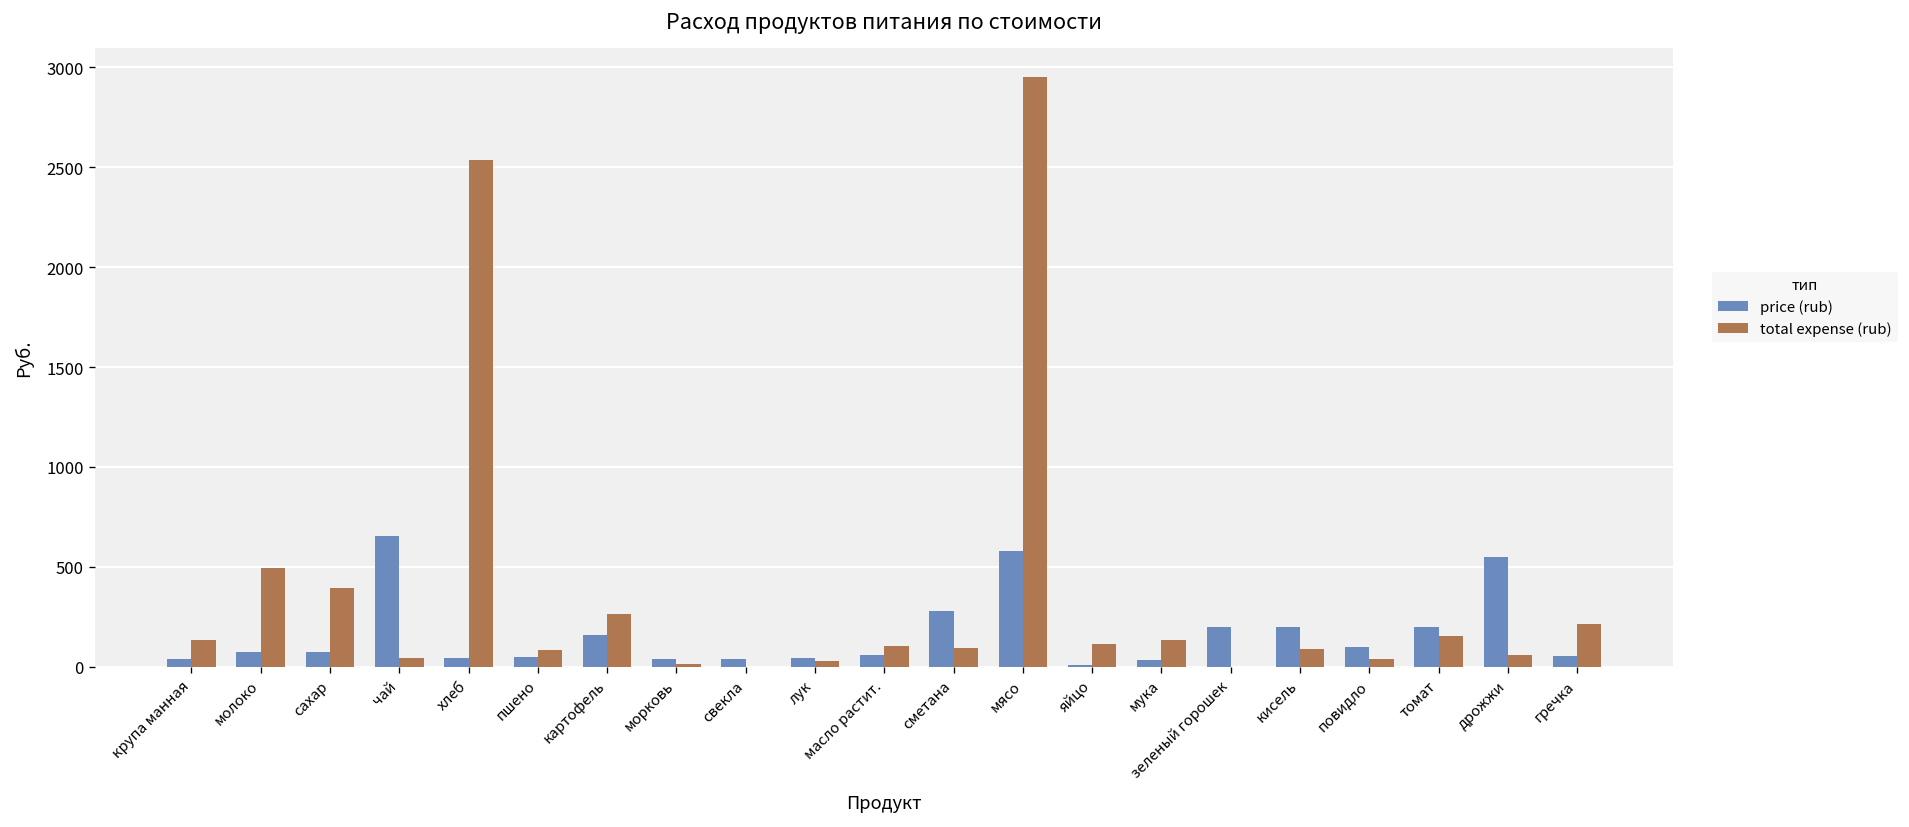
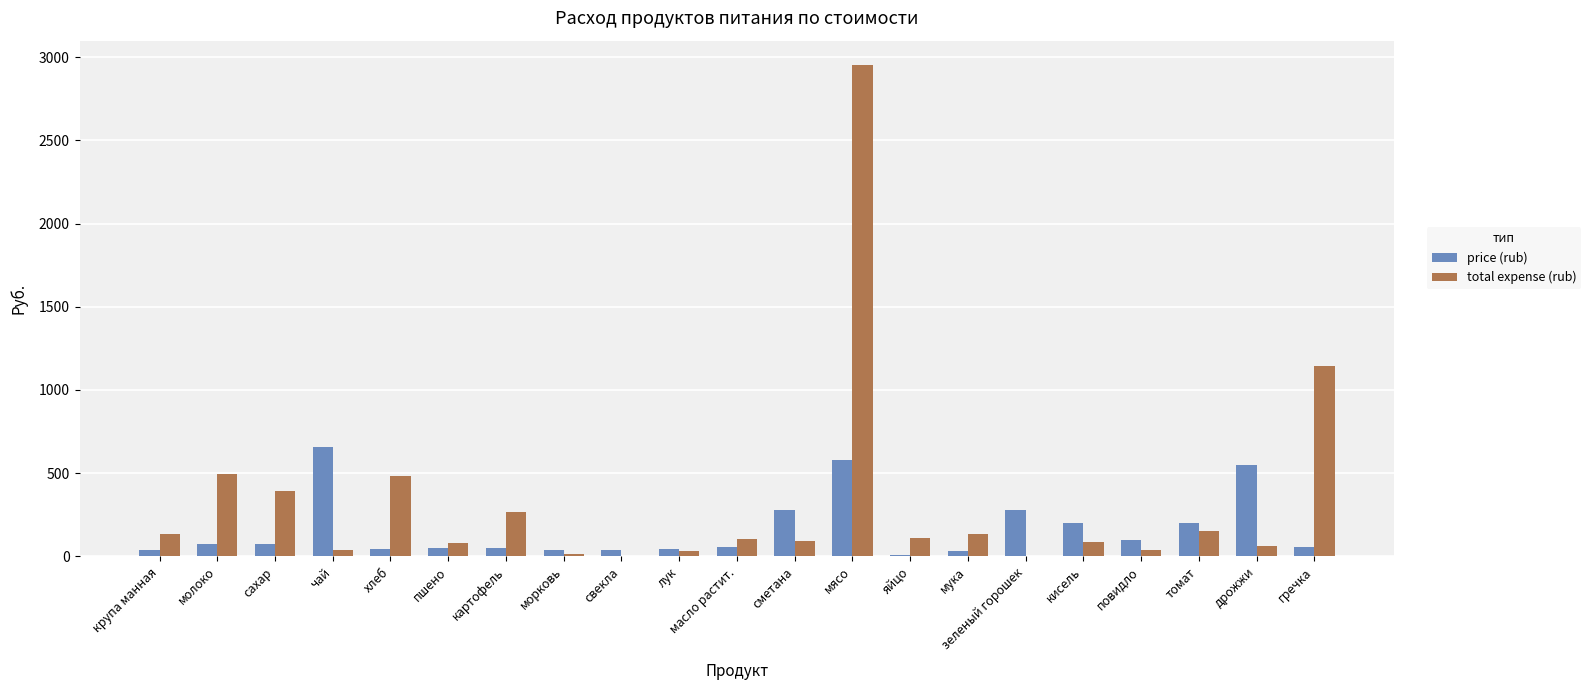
total expense (rub), хлеб: 2540 -> 480
price (rub), картофель: 160 -> 50
price (rub), зеленый горошек: 200 -> 280
total expense (rub), гречка: 210 -> 1140
